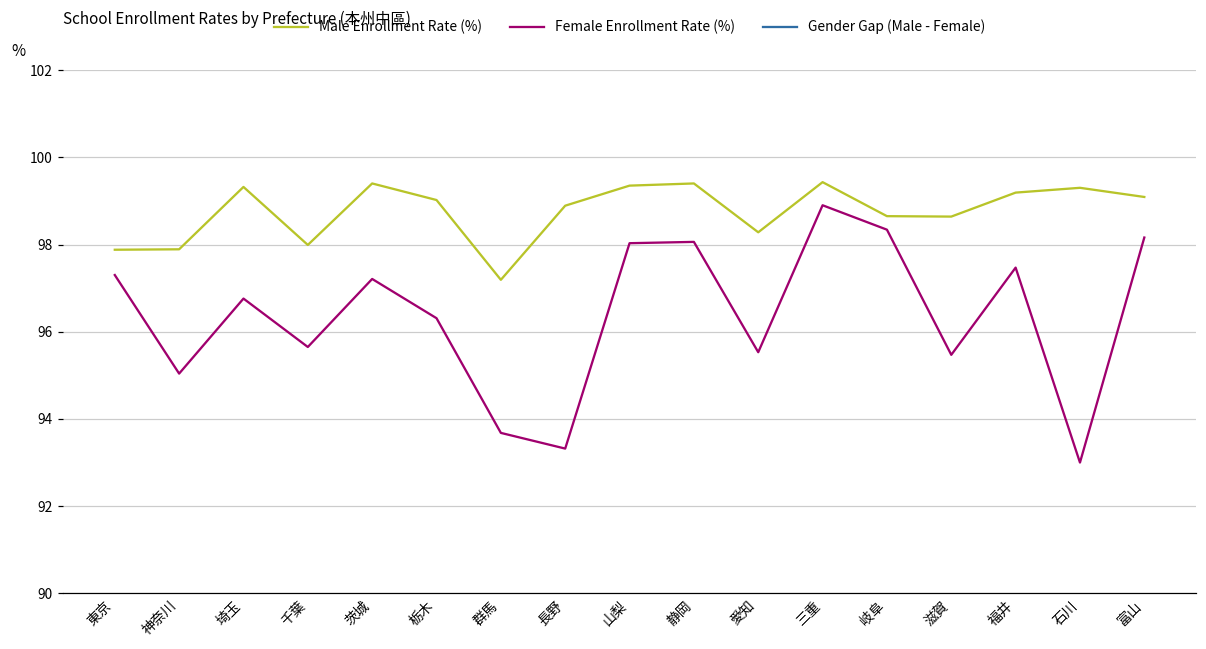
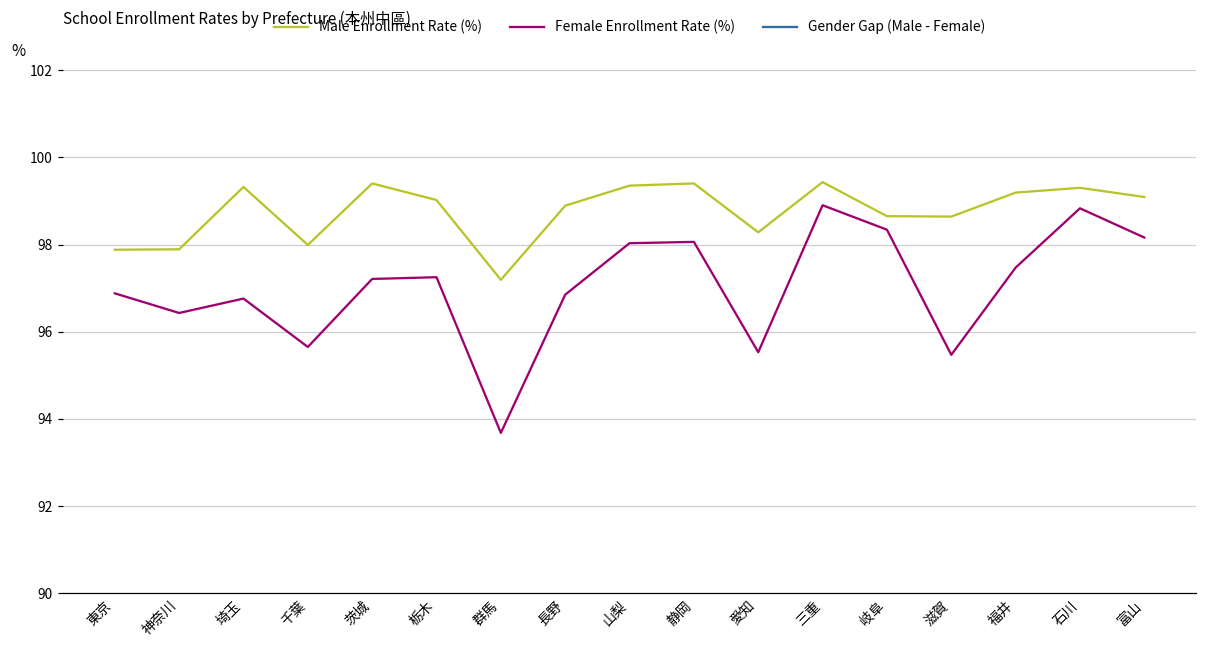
Female Enrollment Rate (%), 東京: 97.3 -> 96.9
Female Enrollment Rate (%), 神奈川: 95.0 -> 96.4
Female Enrollment Rate (%), 栃木: 96.3 -> 97.3
Female Enrollment Rate (%), 長野: 93.3 -> 96.9
Female Enrollment Rate (%), 石川: 93.0 -> 98.8
